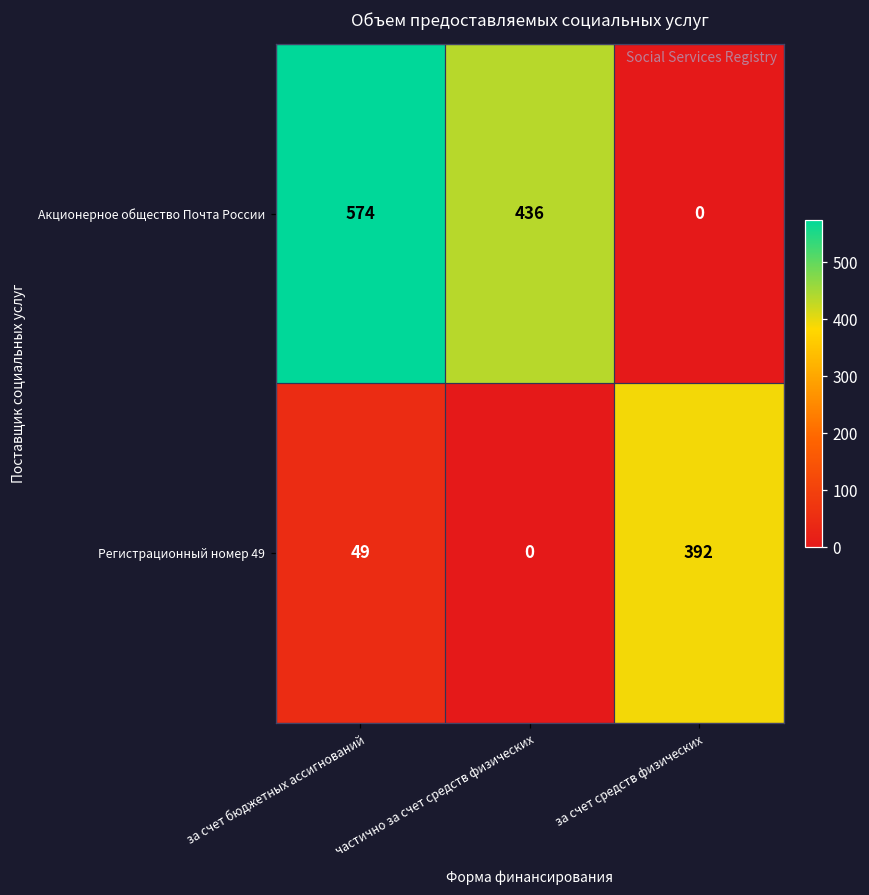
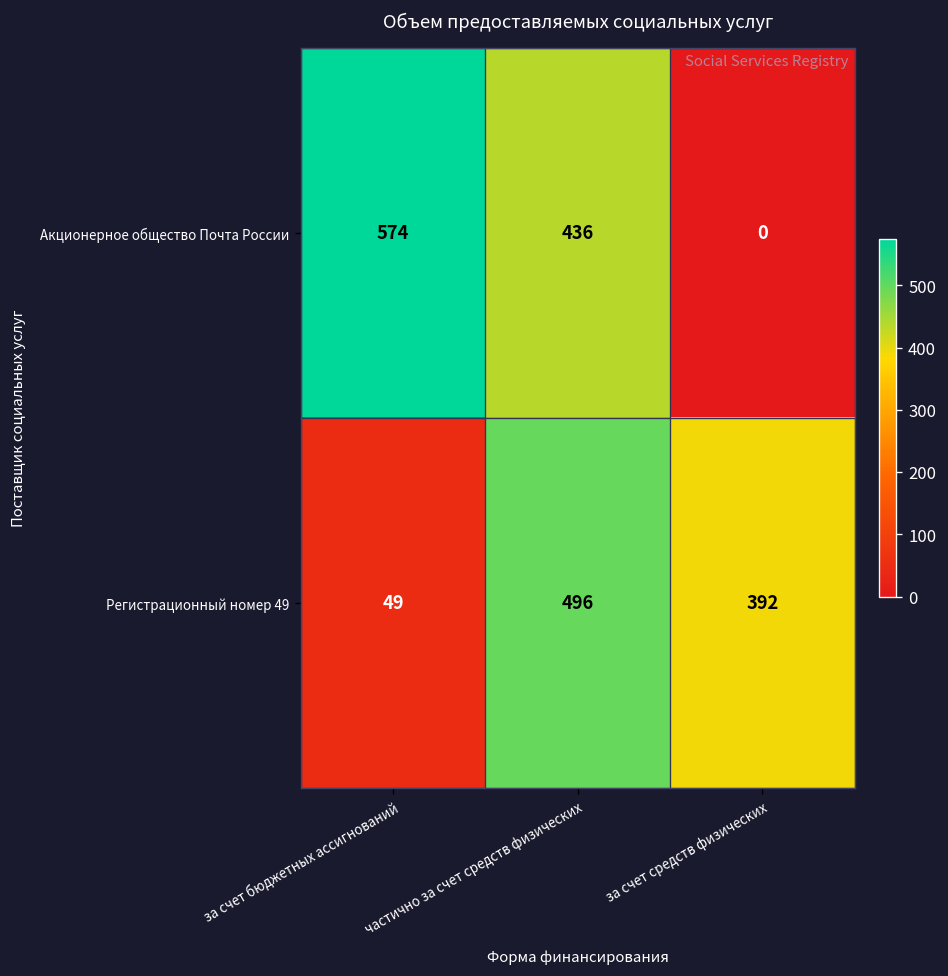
Регистрационный номер 49, частично за счет средств физических: 0 -> 496
